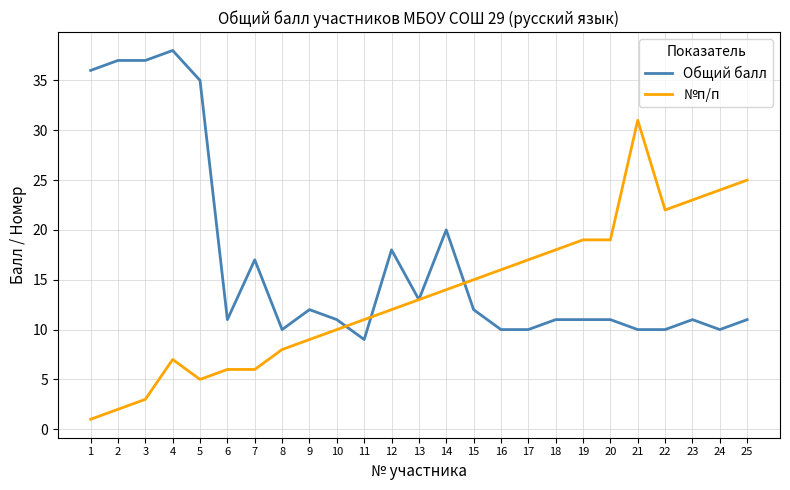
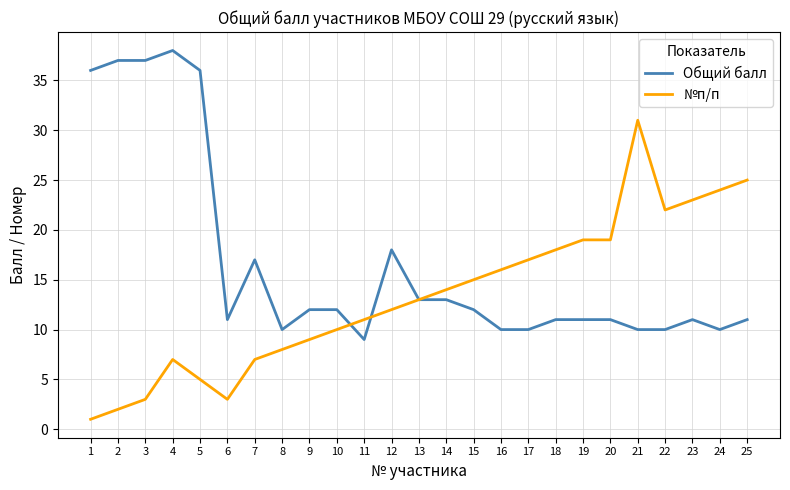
Общий балл, 5: 35 -> 36
№п/п, 6: 6 -> 3
№п/п, 7: 6 -> 7
Общий балл, 10: 11 -> 12
Общий балл, 14: 20 -> 13
